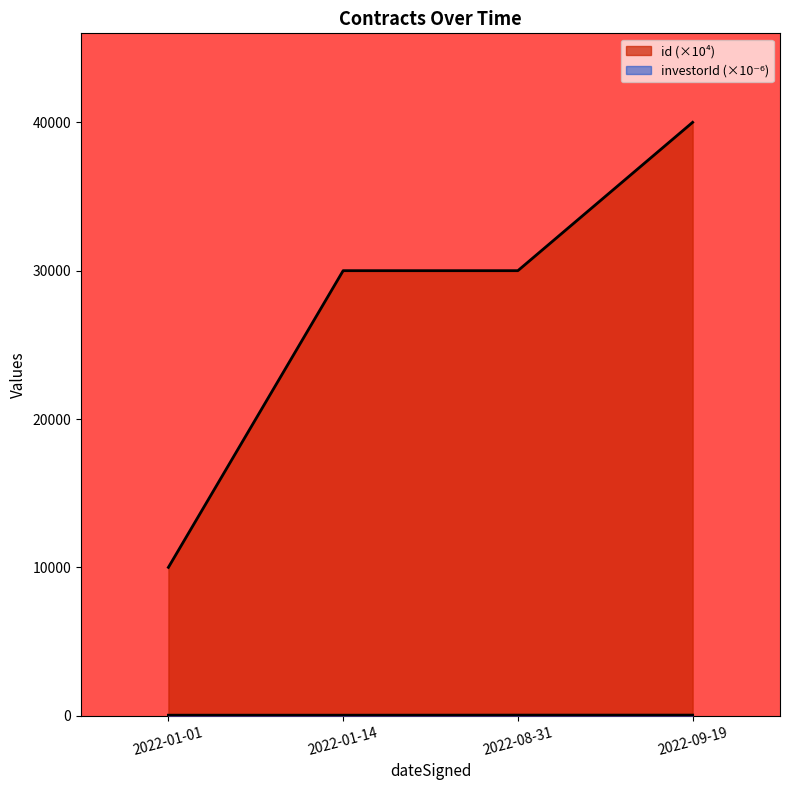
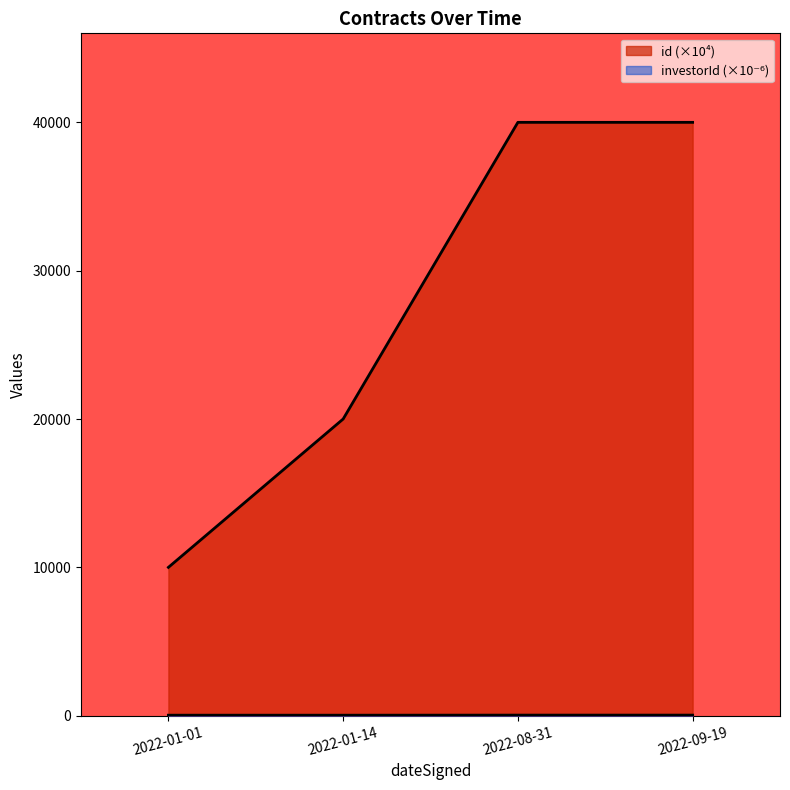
id (×10⁴), 2022-01-14: 30000 -> 20000
id (×10⁴), 2022-08-31: 30000 -> 40000
